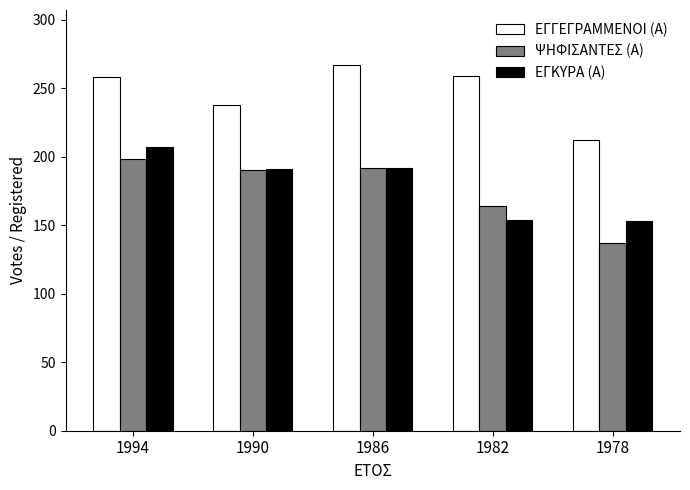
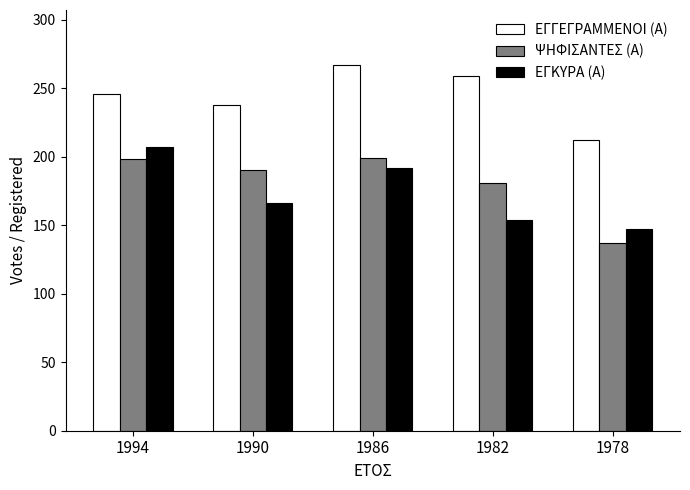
ΕΓΓΕΓΡΑΜΜΕΝΟΙ (Α), 1994: 258 -> 246
ΕΓΚΥΡΑ (Α), 1990: 191 -> 166
ΨΗΦΙΣΑΝΤΕΣ (Α), 1986: 192 -> 199
ΨΗΦΙΣΑΝΤΕΣ (Α), 1982: 164 -> 181
ΕΓΚΥΡΑ (Α), 1978: 153 -> 147
